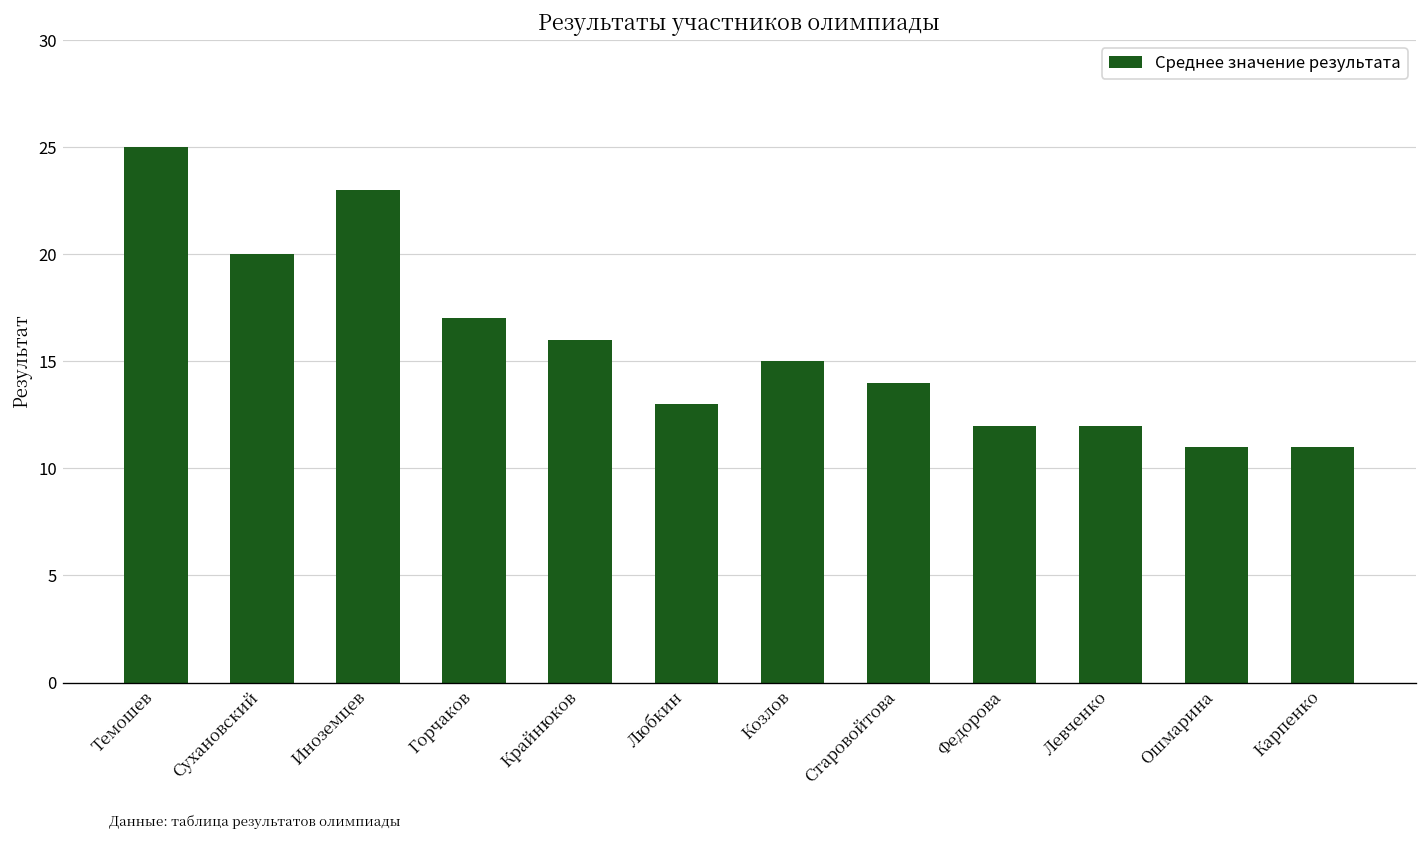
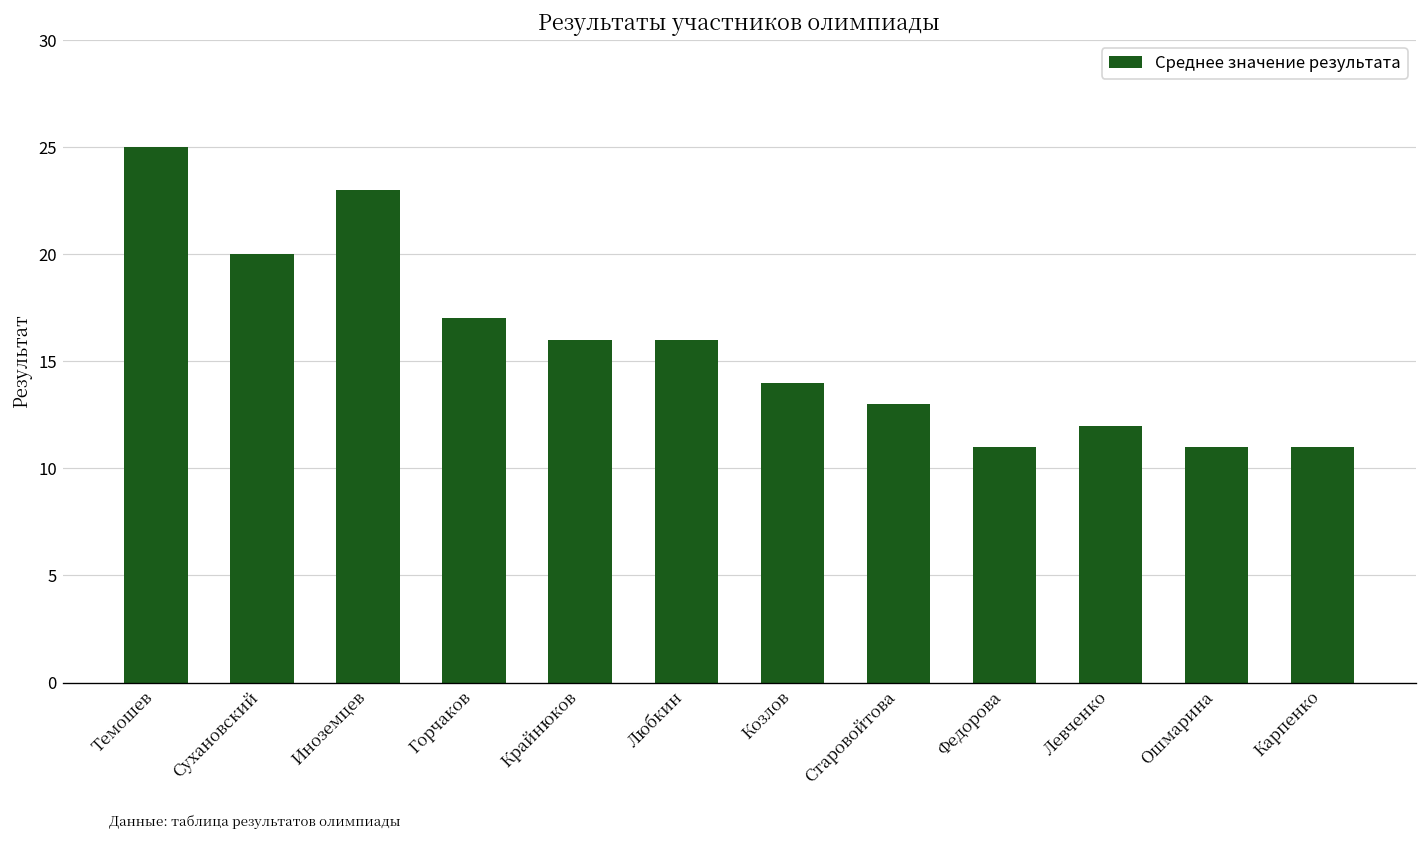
Любкин: 13 -> 16
Козлов: 15 -> 14
Старовойтова: 14 -> 13
Федорова: 12 -> 11
